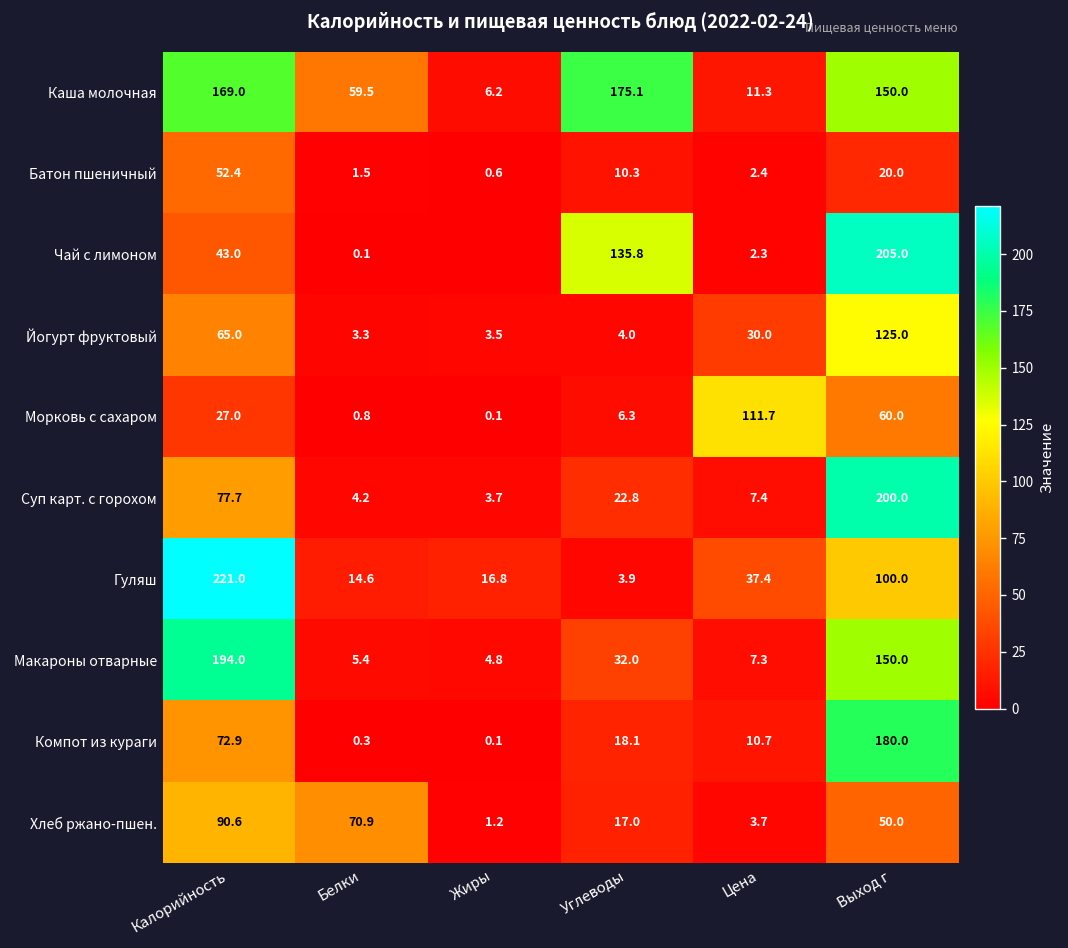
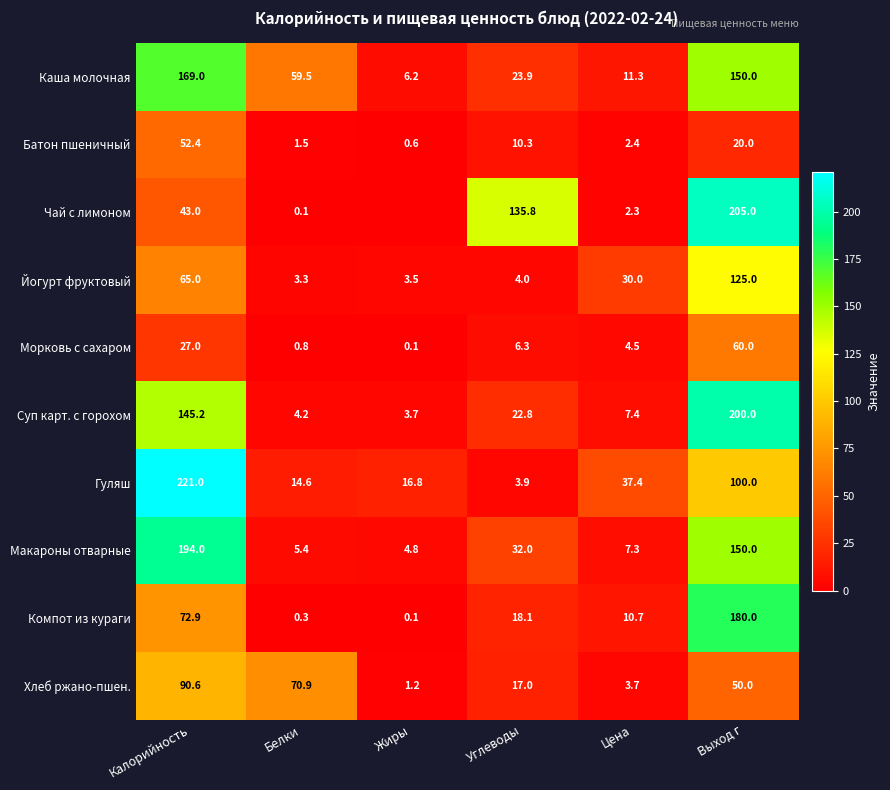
Каша молочная, Углеводы: 175.1 -> 23.9
Морковь с сахаром, Цена: 111.7 -> 4.5
Суп карт. с горохом, Калорийность: 77.7 -> 145.2
